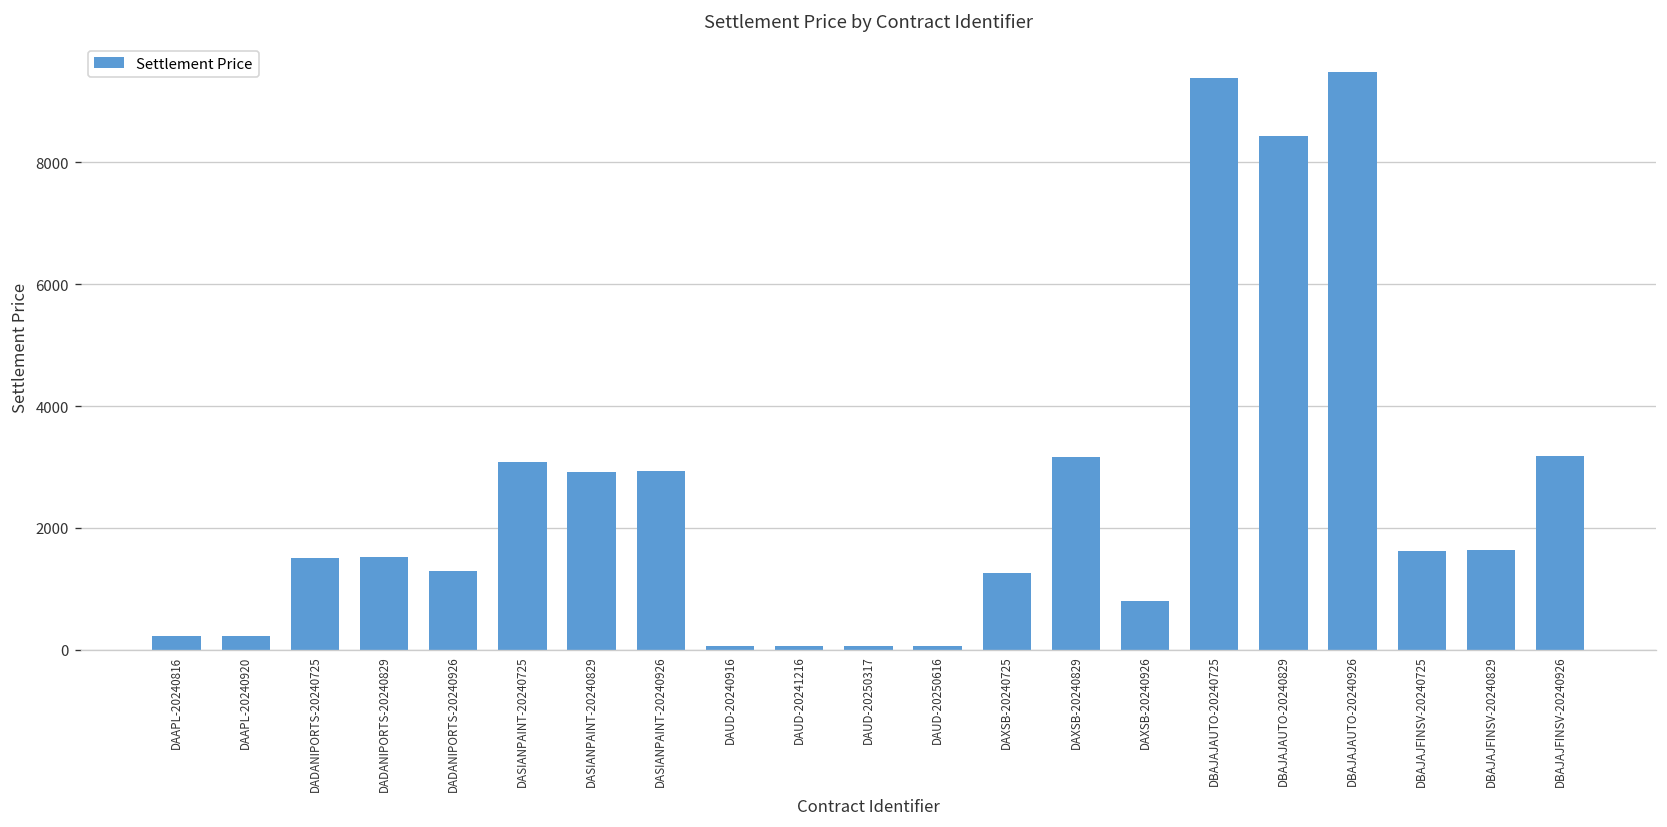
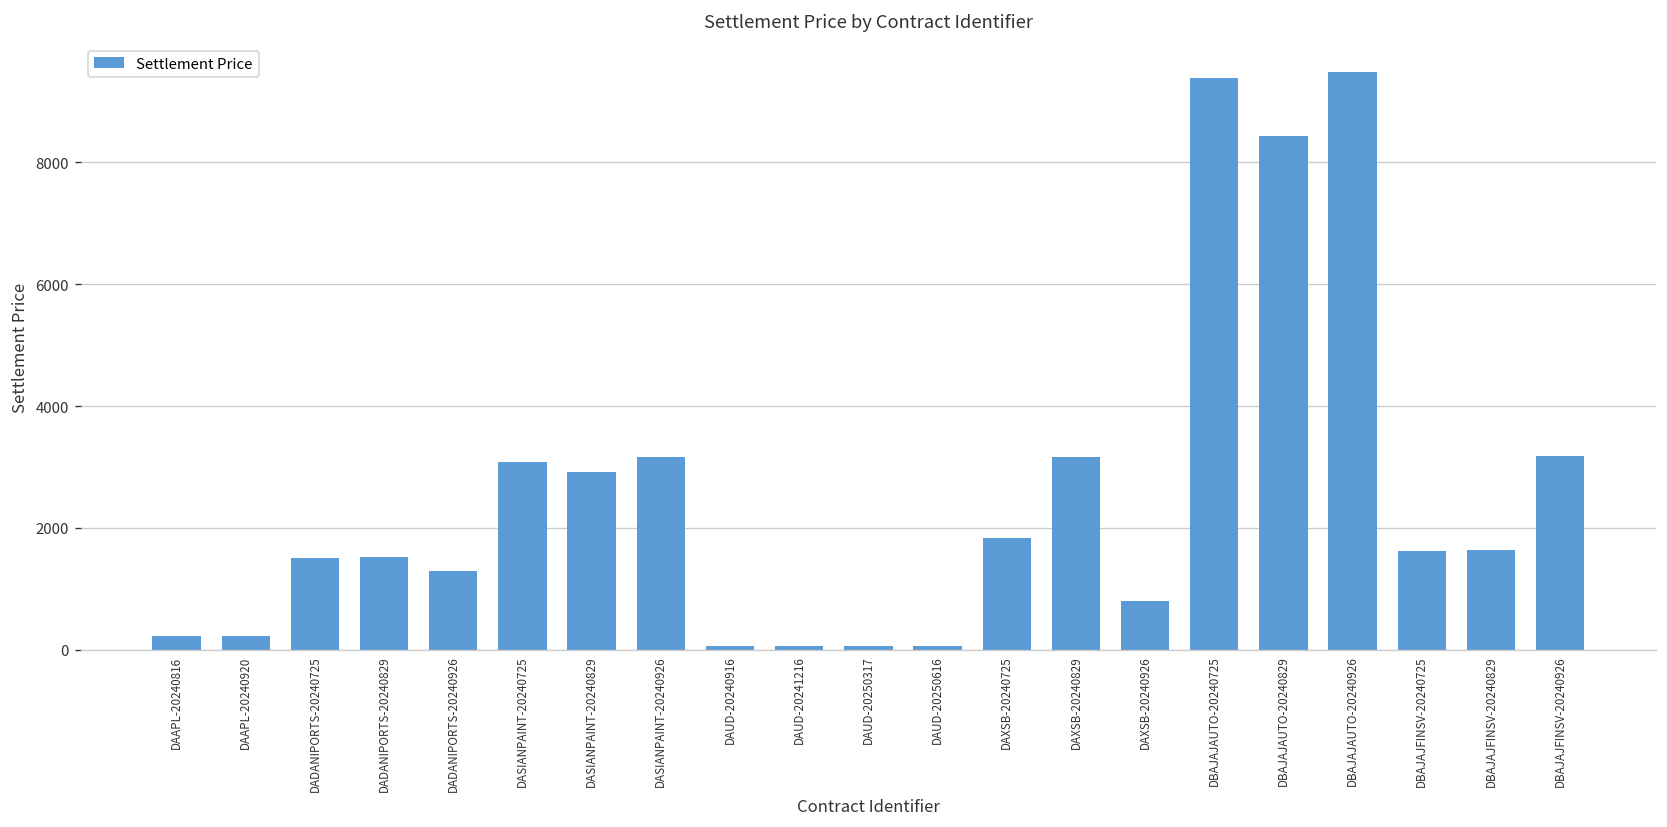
DASIANPAINT-20240926: 2900 -> 3200
DAXSB-20240725: 1300 -> 1800
